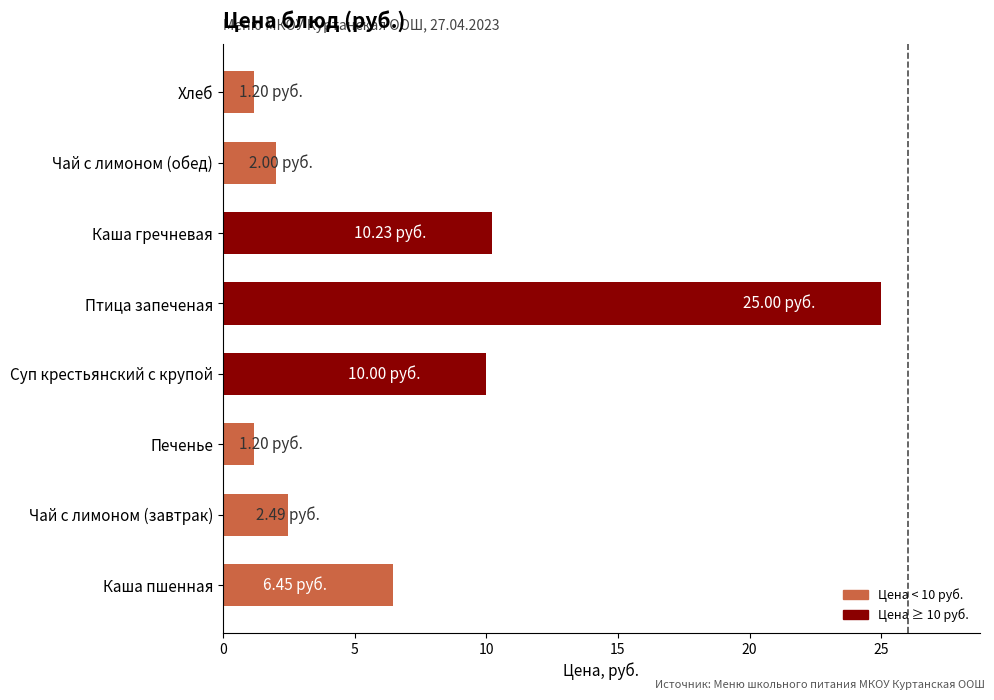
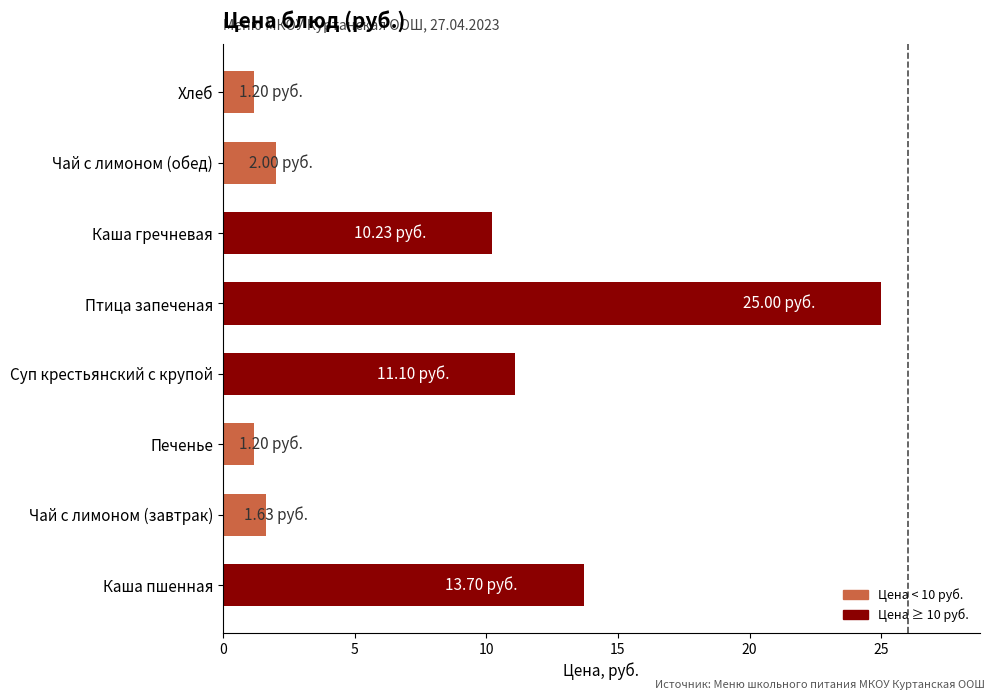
Суп крестьянский с крупой: 10.00 -> 11.10
Чай с лимоном (завтрак): 2.49 -> 1.63
Каша пшенная: 6.45 -> 13.70
